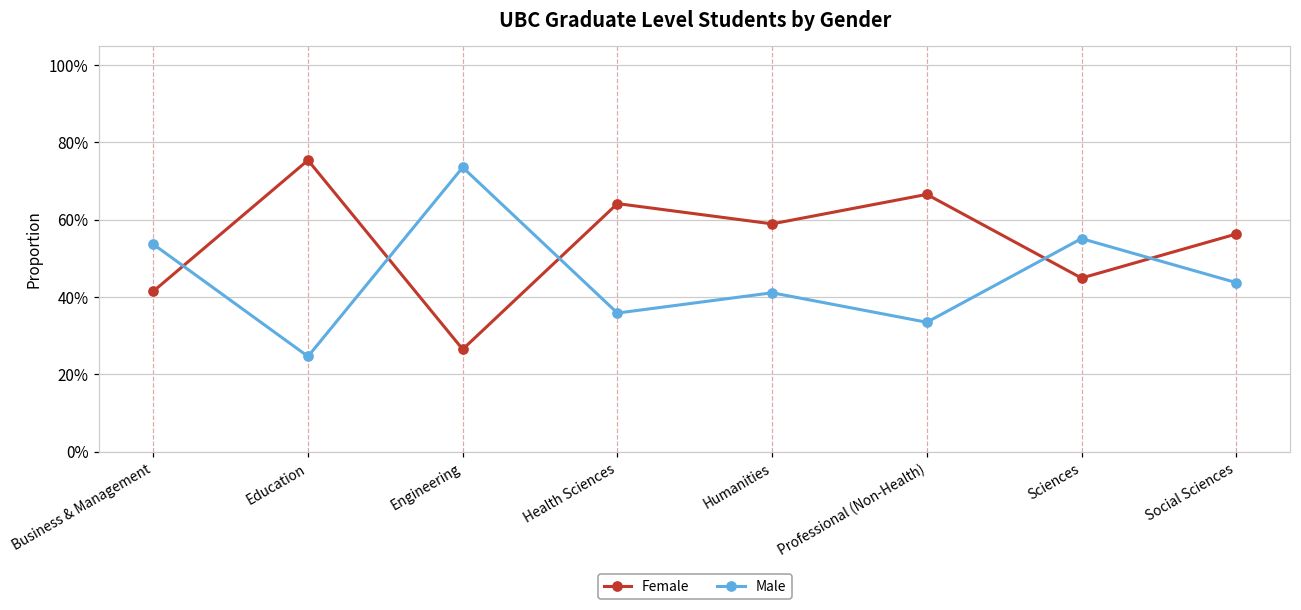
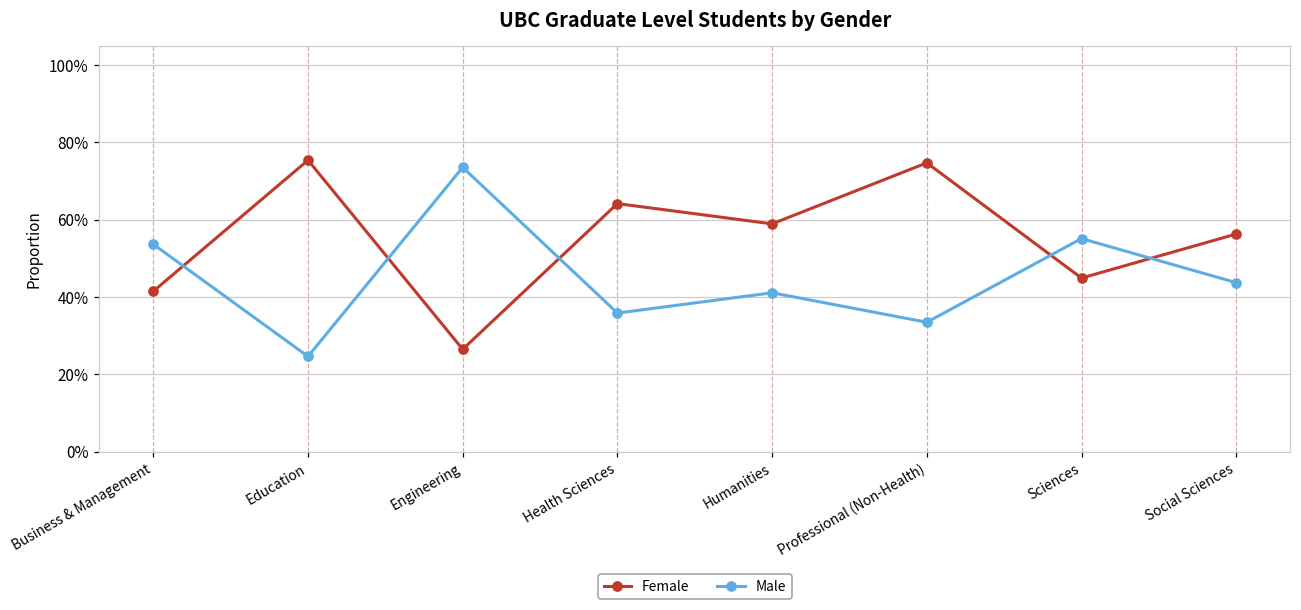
Female, Professional (Non-Health): 67% -> 75%
